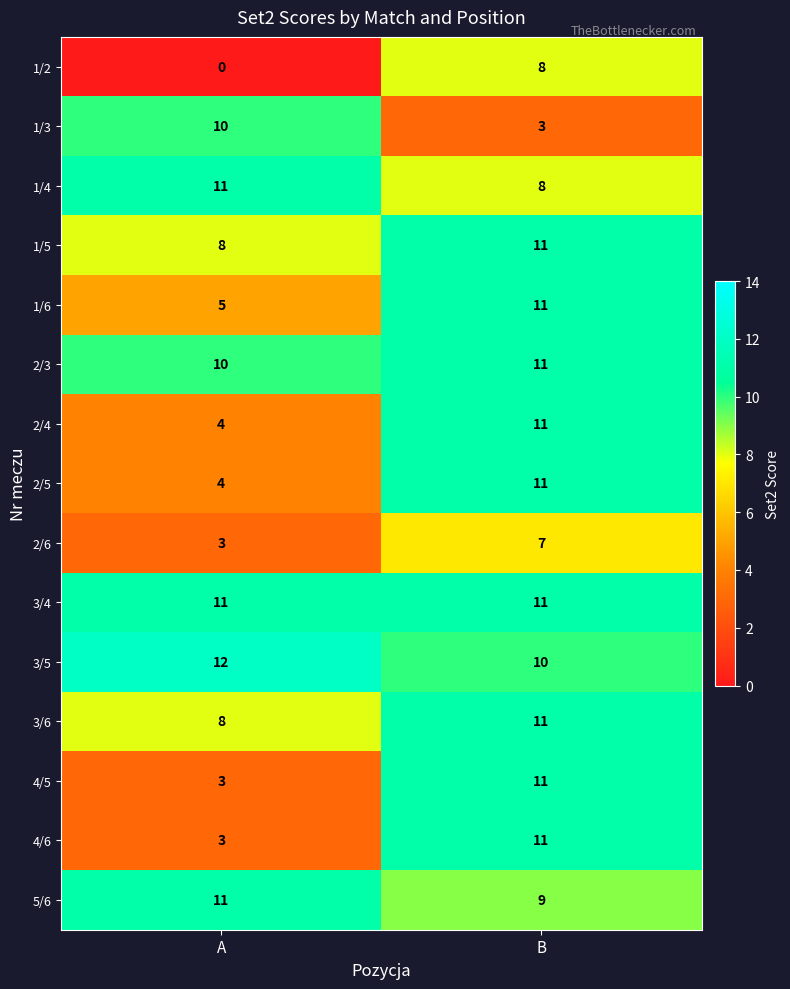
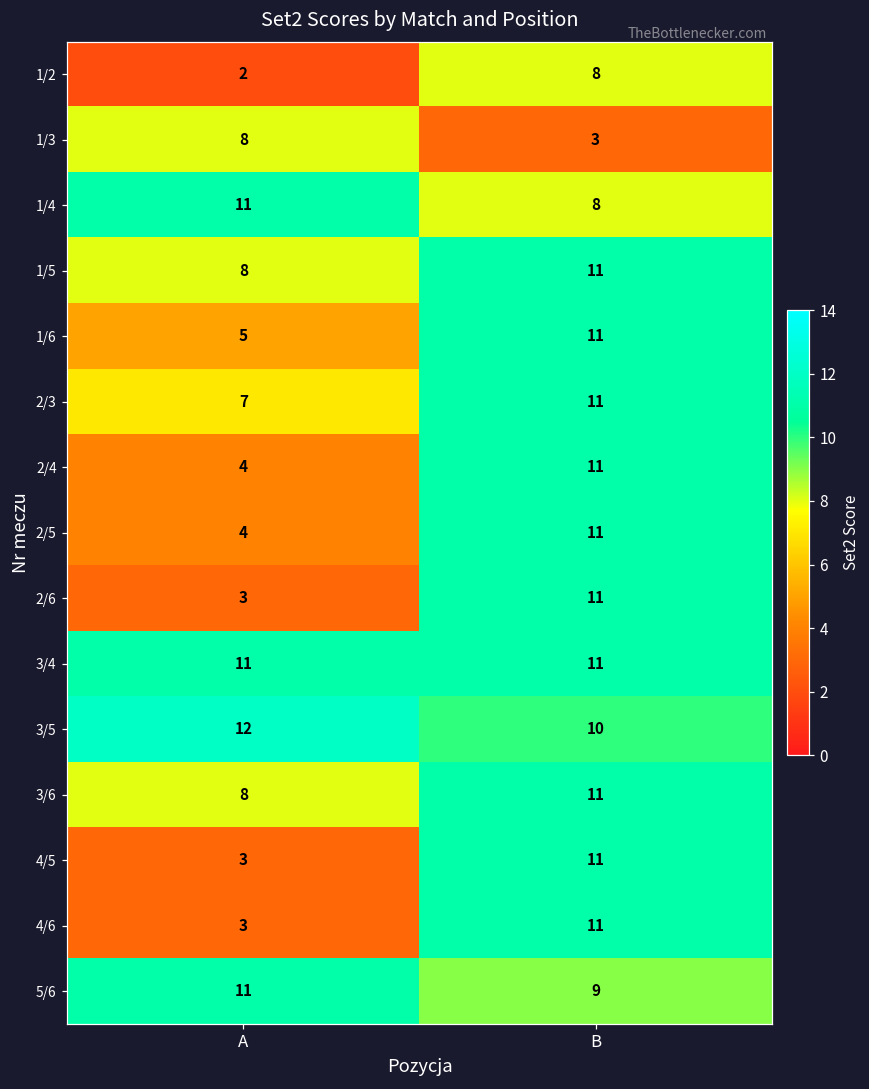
1/2, A: 0 -> 2
1/3, A: 10 -> 8
2/3, A: 10 -> 7
2/6, B: 7 -> 11
